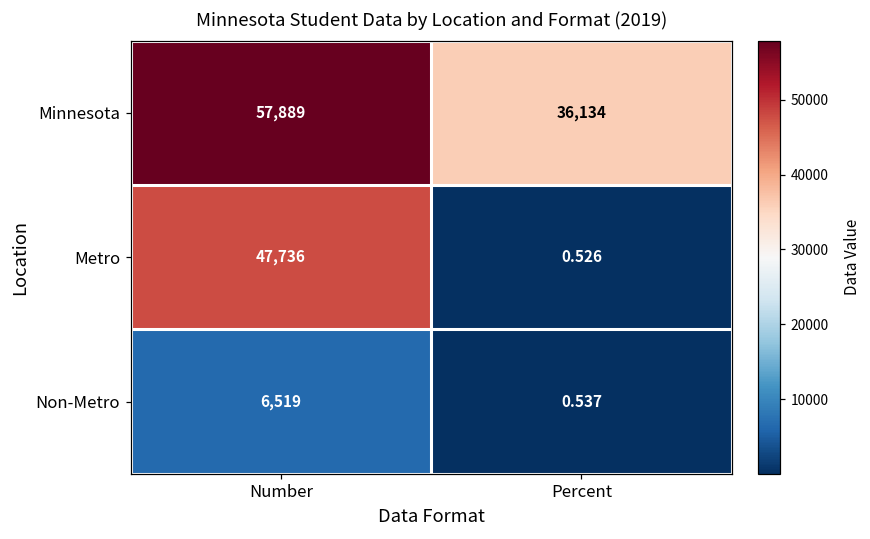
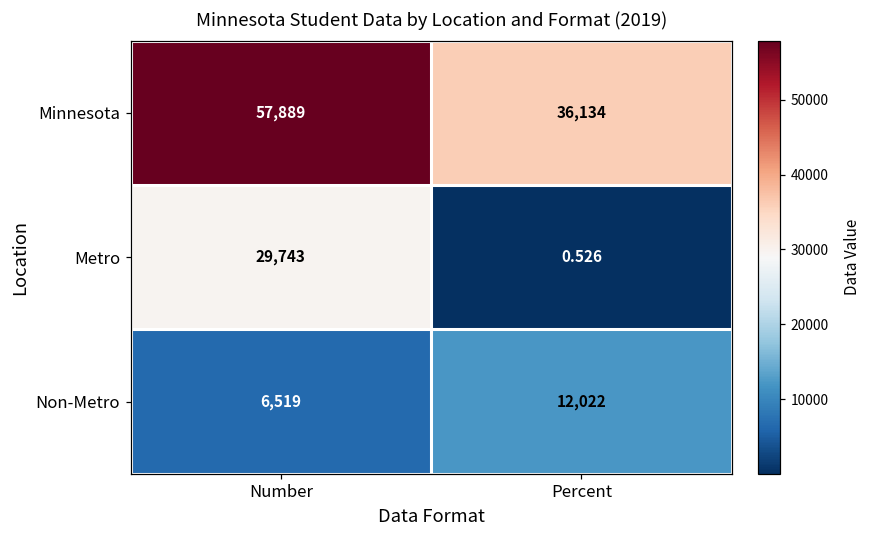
Metro, Number: 47,736 -> 29,743
Non-Metro, Percent: 0.537 -> 12,022
